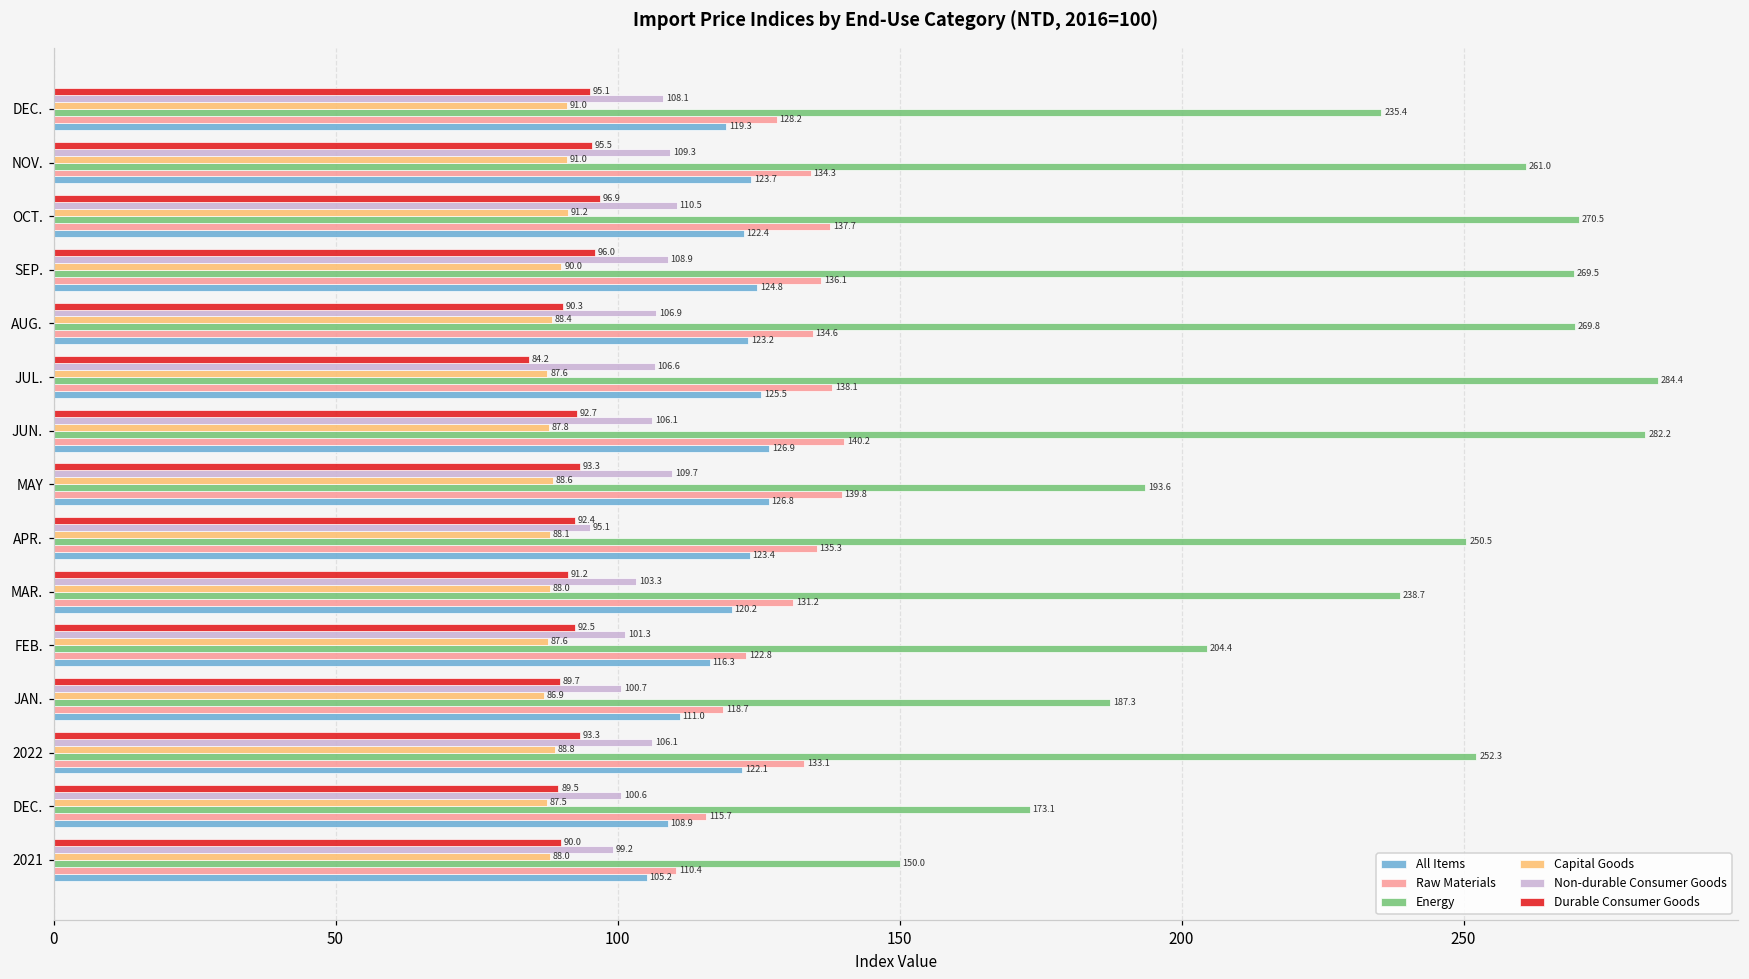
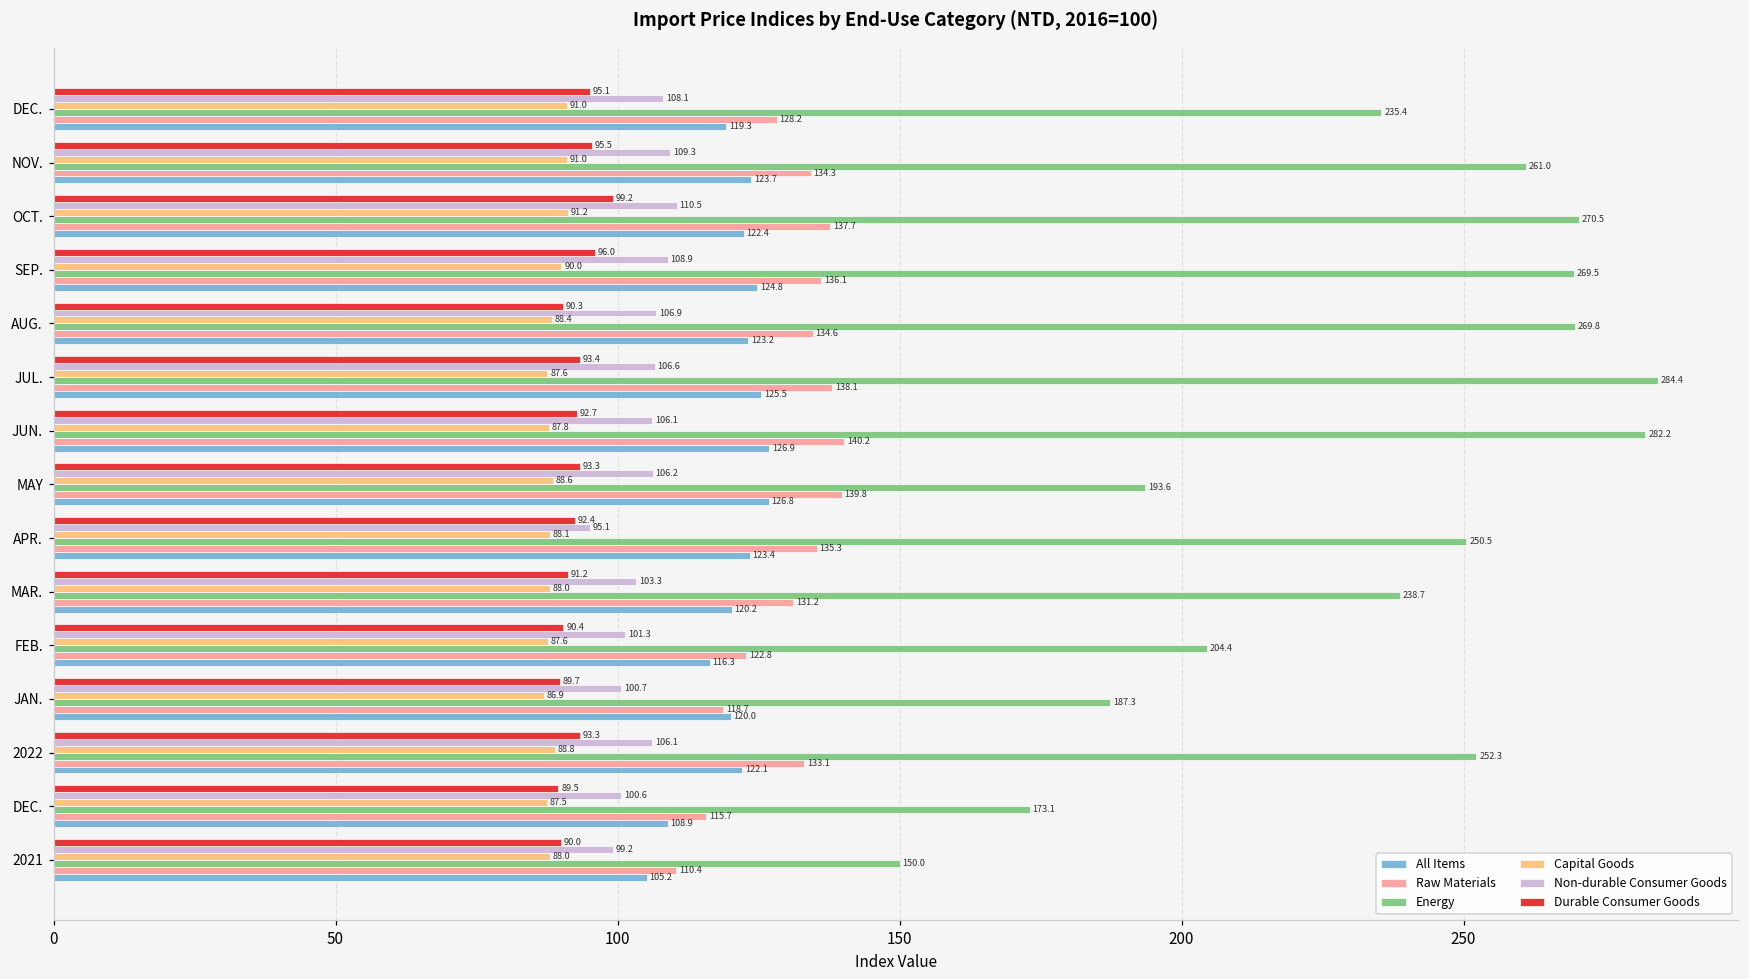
Durable Consumer Goods, OCT.: 96.9 -> 99.2
Durable Consumer Goods, JUL.: 84.2 -> 93.4
Non-durable Consumer Goods, MAY: 109.7 -> 106.2
Durable Consumer Goods, FEB.: 92.5 -> 90.4
All Items, JAN.: 111.0 -> 120.0
